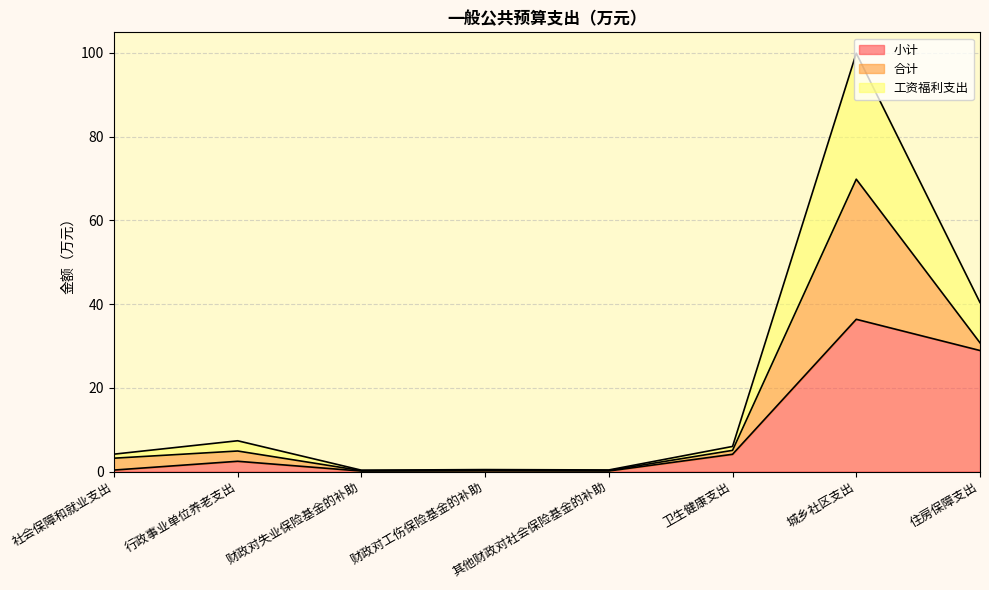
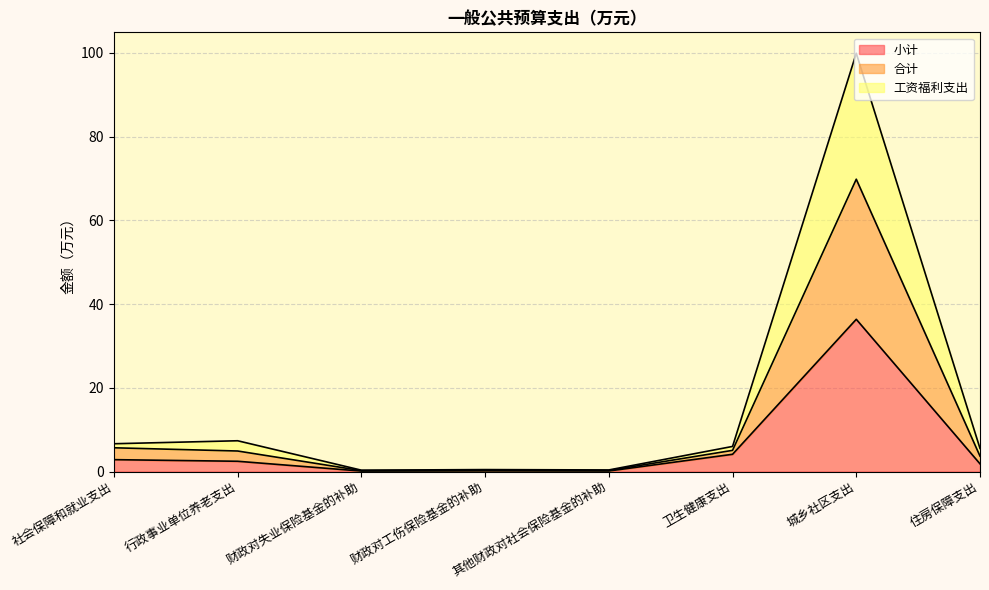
小计, 社会保障和就业支出: 0 -> 3
小计, 住房保障支出: 29 -> 2
工资福利支出, 住房保障支出: 10 -> 2
